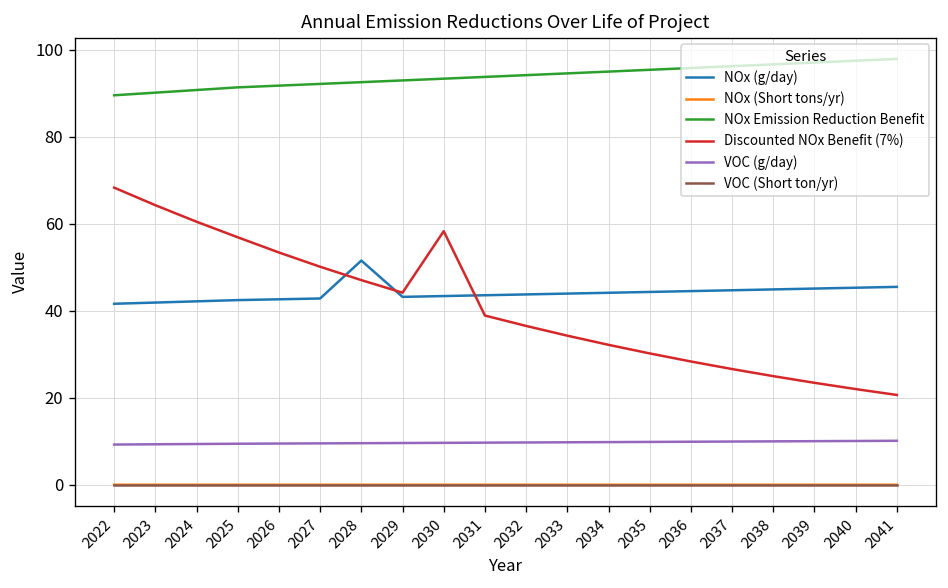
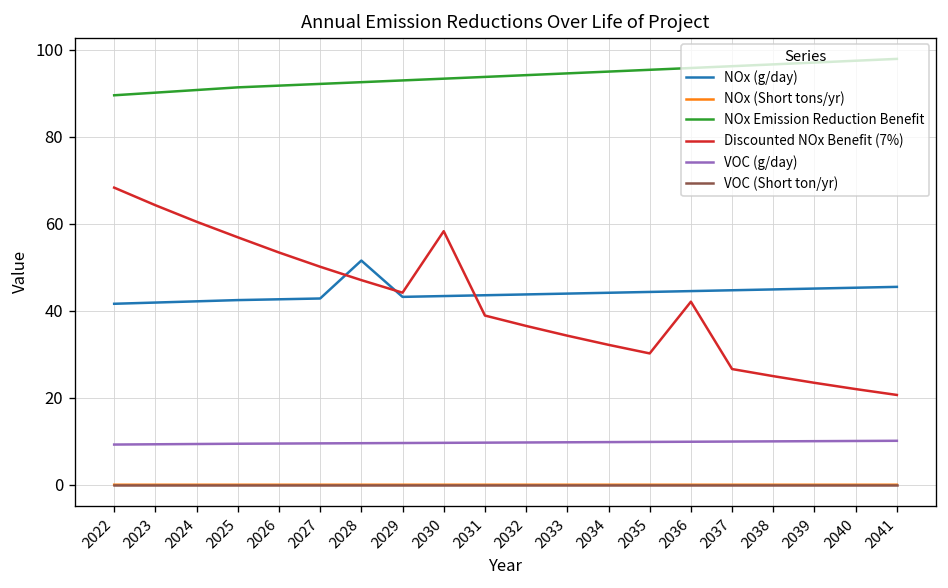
Discounted NOx Benefit (7%), 2036: 28 -> 42
